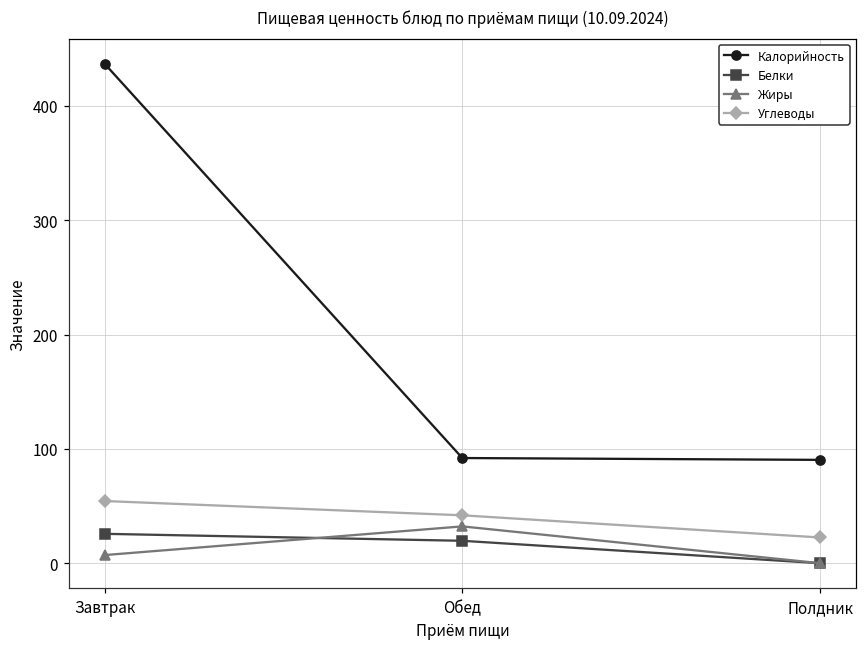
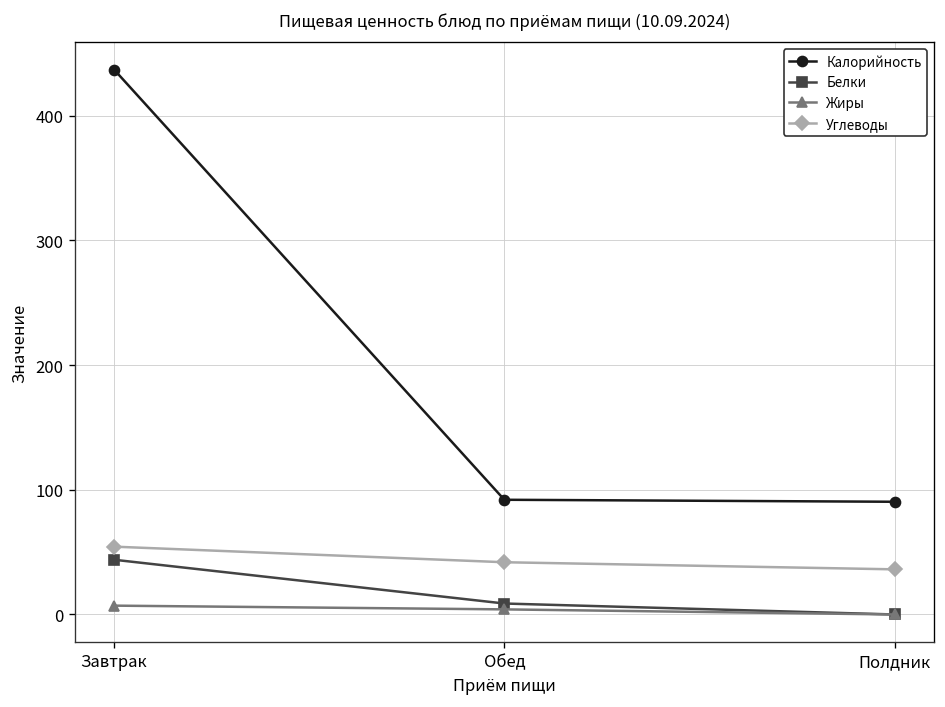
Белки, Завтрак: 26 -> 44
Белки, Обед: 20 -> 9
Жиры, Обед: 32 -> 4
Углеводы, Полдник: 23 -> 36
